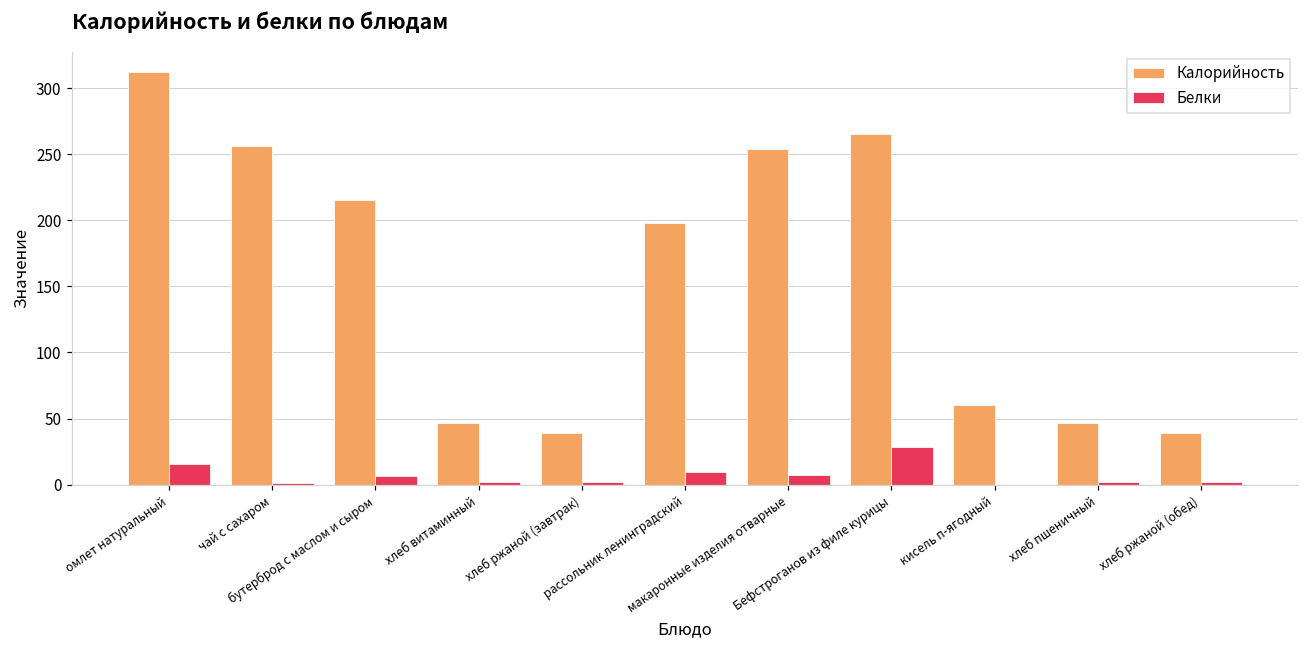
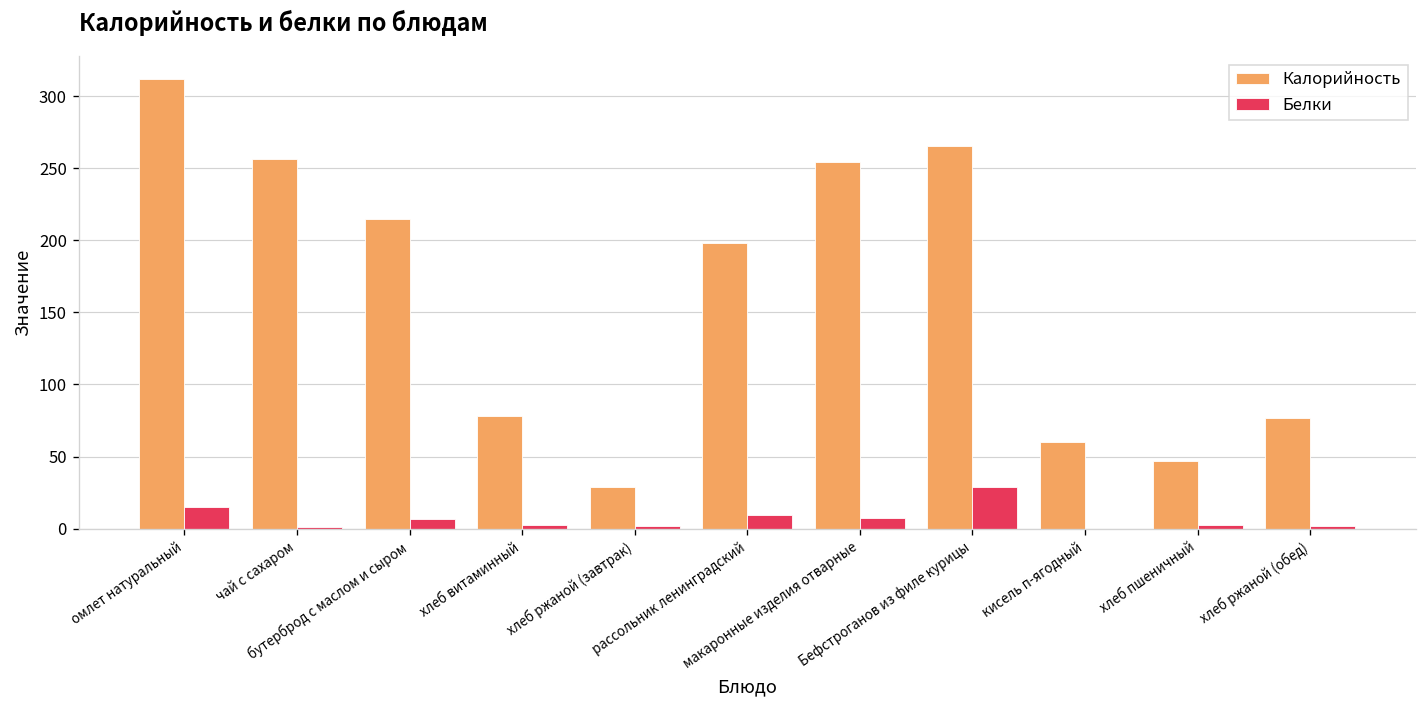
Калорийность, хлеб витаминный: 47 -> 78
Калорийность, хлеб ржаной (завтрак): 39 -> 29
Калорийность, хлеб ржаной (обед): 39 -> 77
